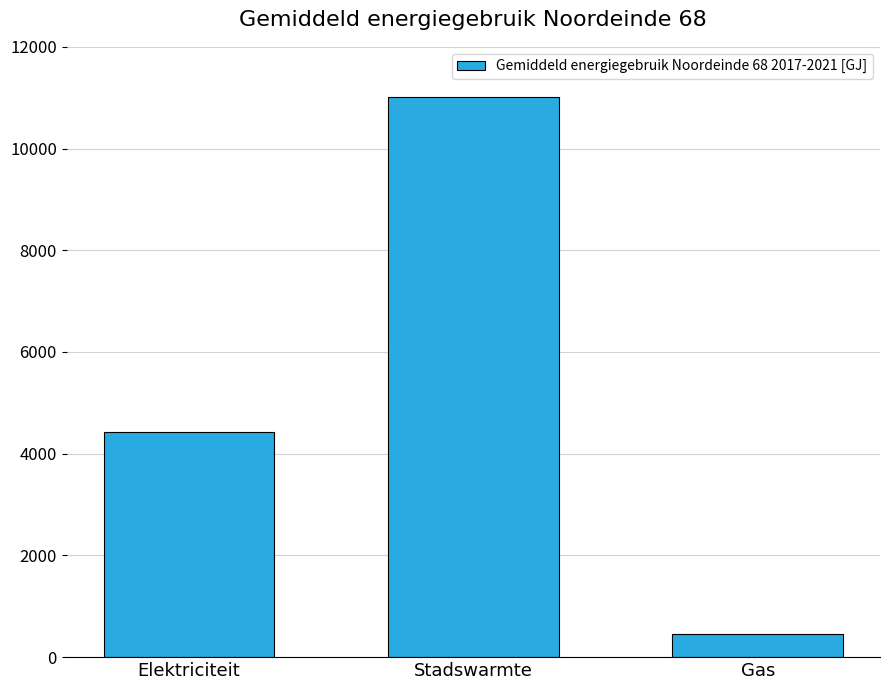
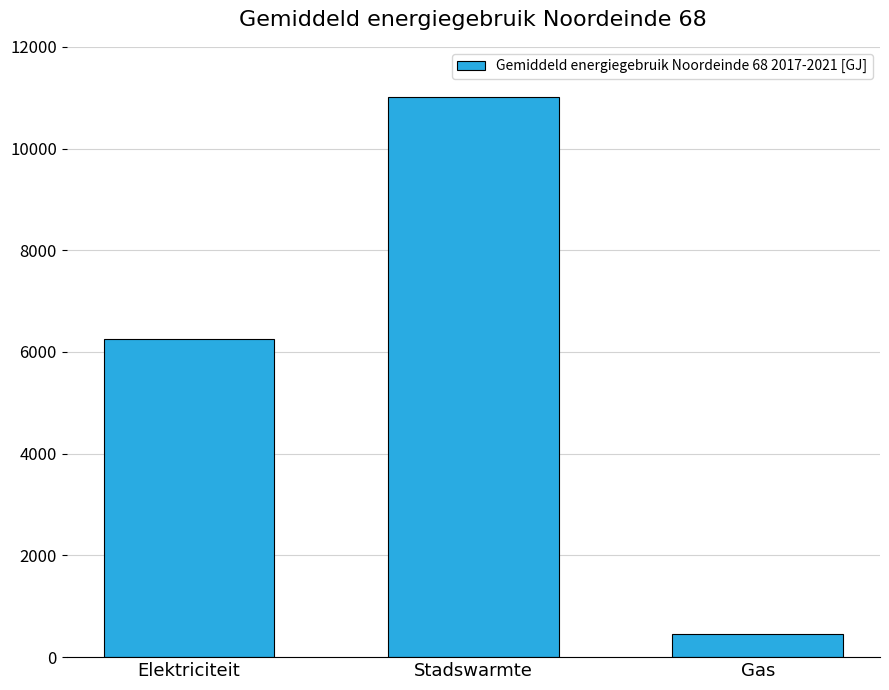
Elektriciteit: 4400 -> 6200
